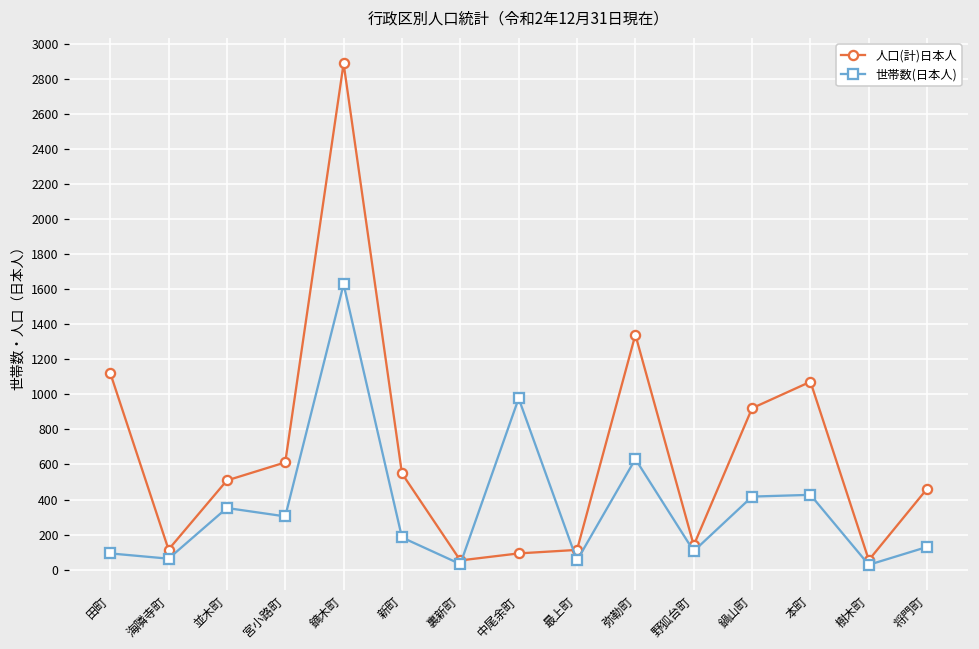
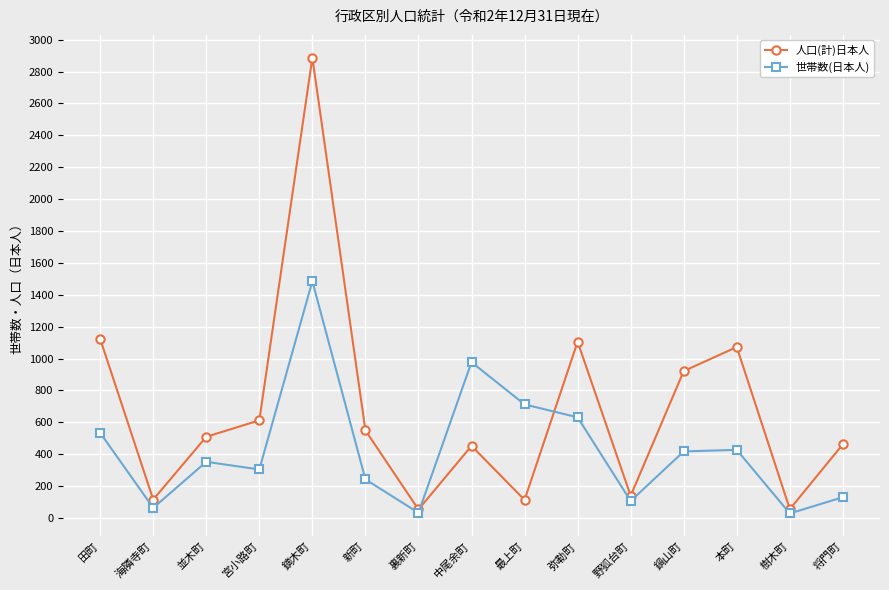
世帯数(日本人), 田町: 90 -> 530
世帯数(日本人), 鏑木町: 1630 -> 1490
世帯数(日本人), 新町: 180 -> 240
人口(計)日本人, 中尾余町: 90 -> 450
世帯数(日本人), 最上町: 50 -> 710
人口(計)日本人, 弥勒町: 1340 -> 1110
